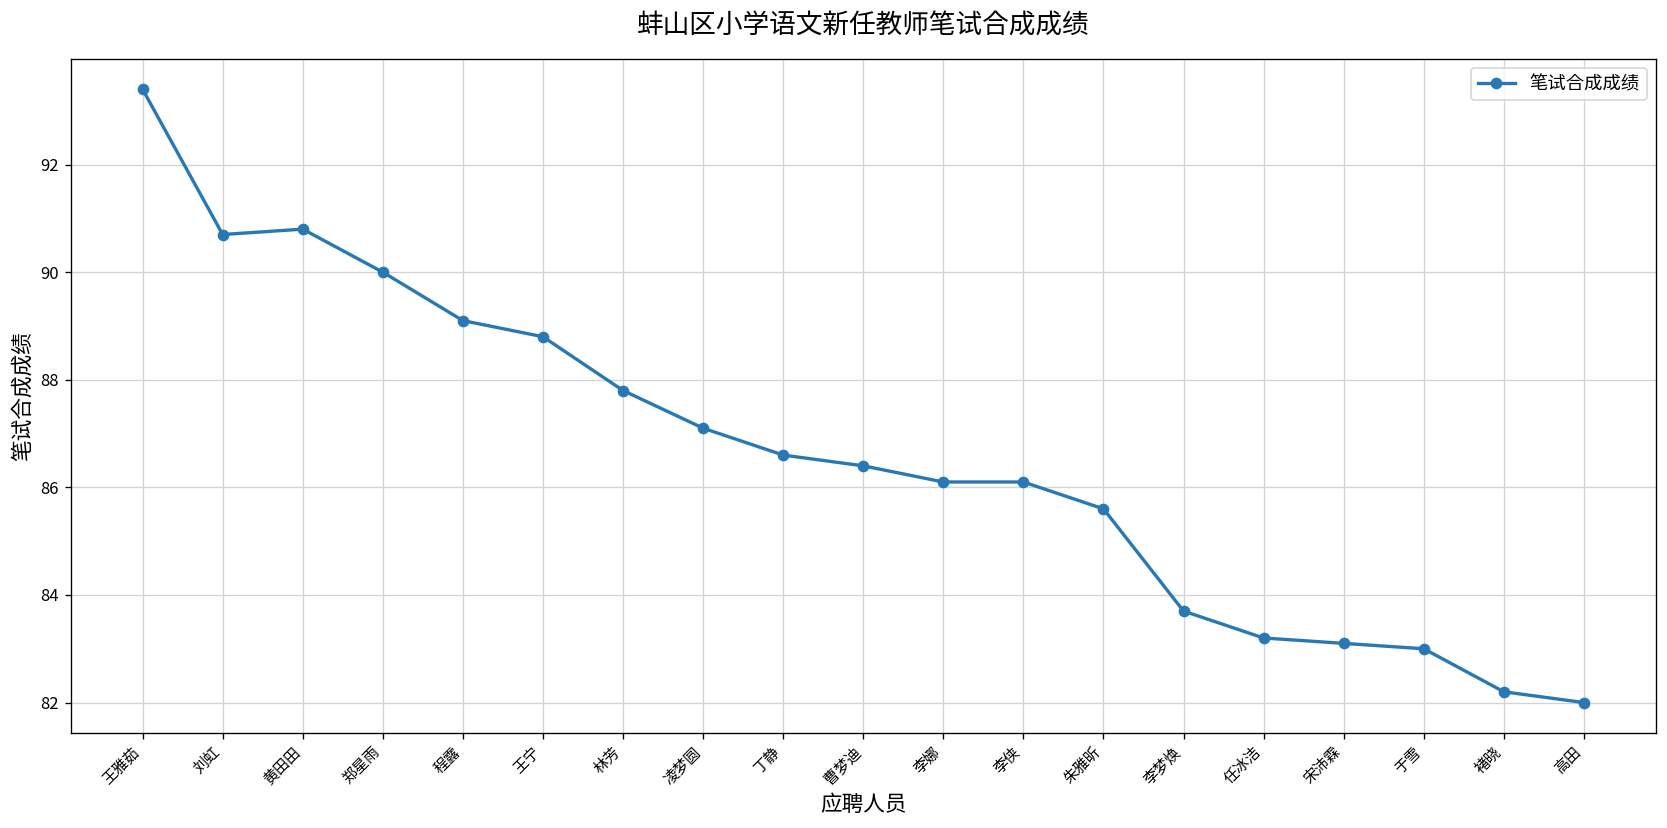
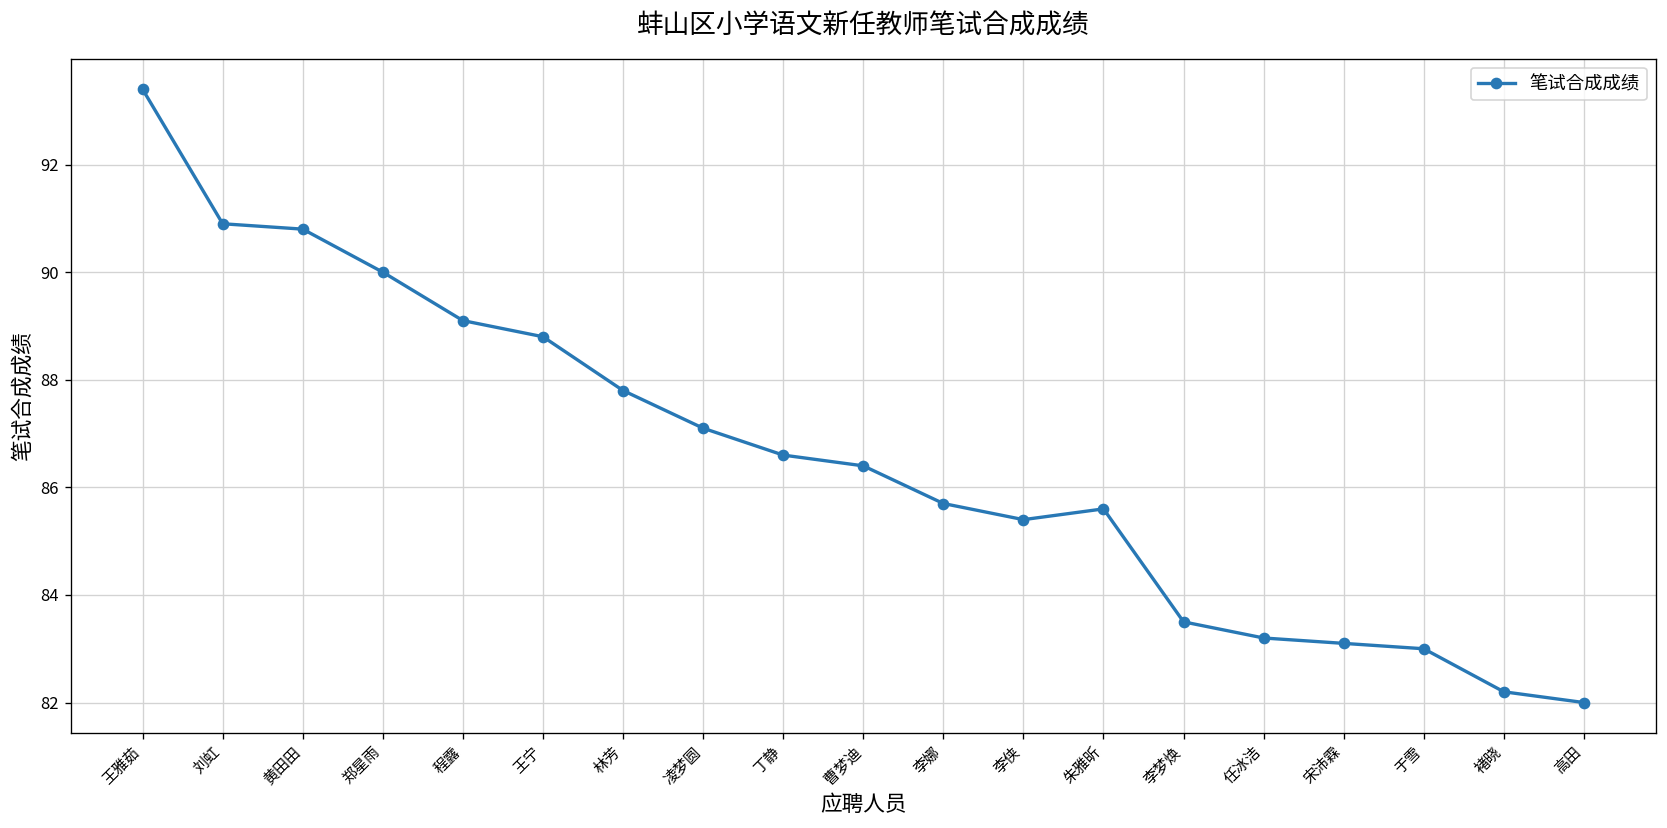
刘虹: 90.7 -> 90.9
李娜: 86.1 -> 85.7
李侠: 86.1 -> 85.4
李梦焕: 83.7 -> 83.5
